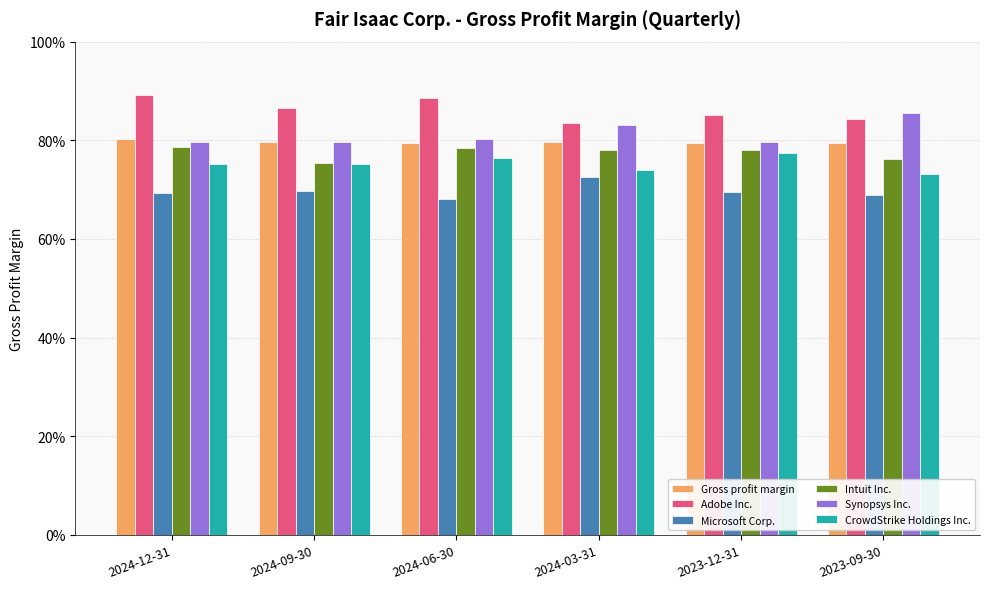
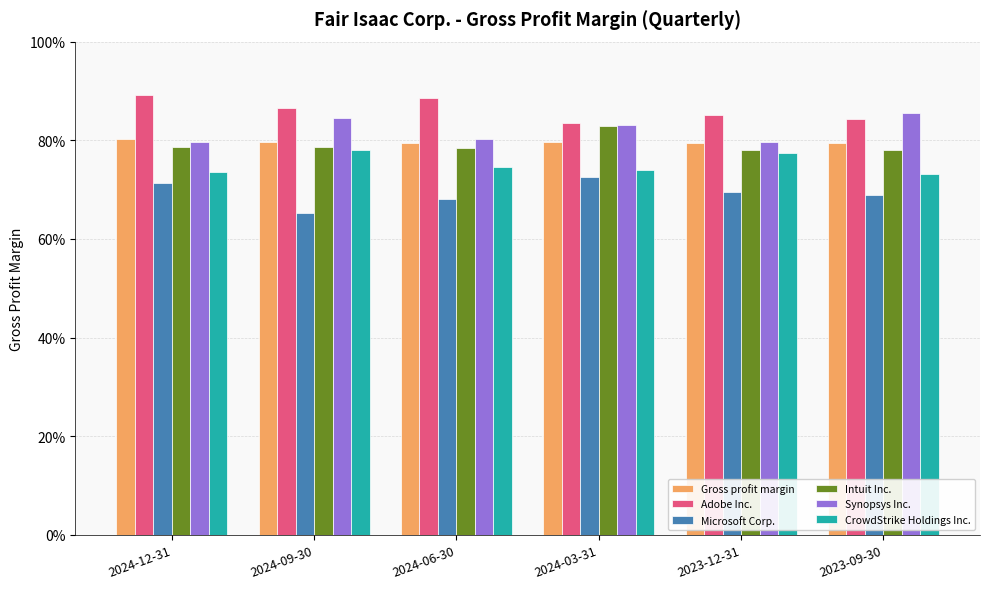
Microsoft Corp., 2024-12-31: 69% -> 71%
CrowdStrike Holdings Inc., 2024-12-31: 75% -> 73%
Microsoft Corp., 2024-09-30: 70% -> 65%
Intuit Inc., 2024-09-30: 75% -> 79%
Synopsys Inc., 2024-09-30: 80% -> 85%
CrowdStrike Holdings Inc., 2024-09-30: 75% -> 78%
CrowdStrike Holdings Inc., 2024-06-30: 76% -> 75%
Intuit Inc., 2024-03-31: 78% -> 83%
Intuit Inc., 2023-09-30: 76% -> 78%
